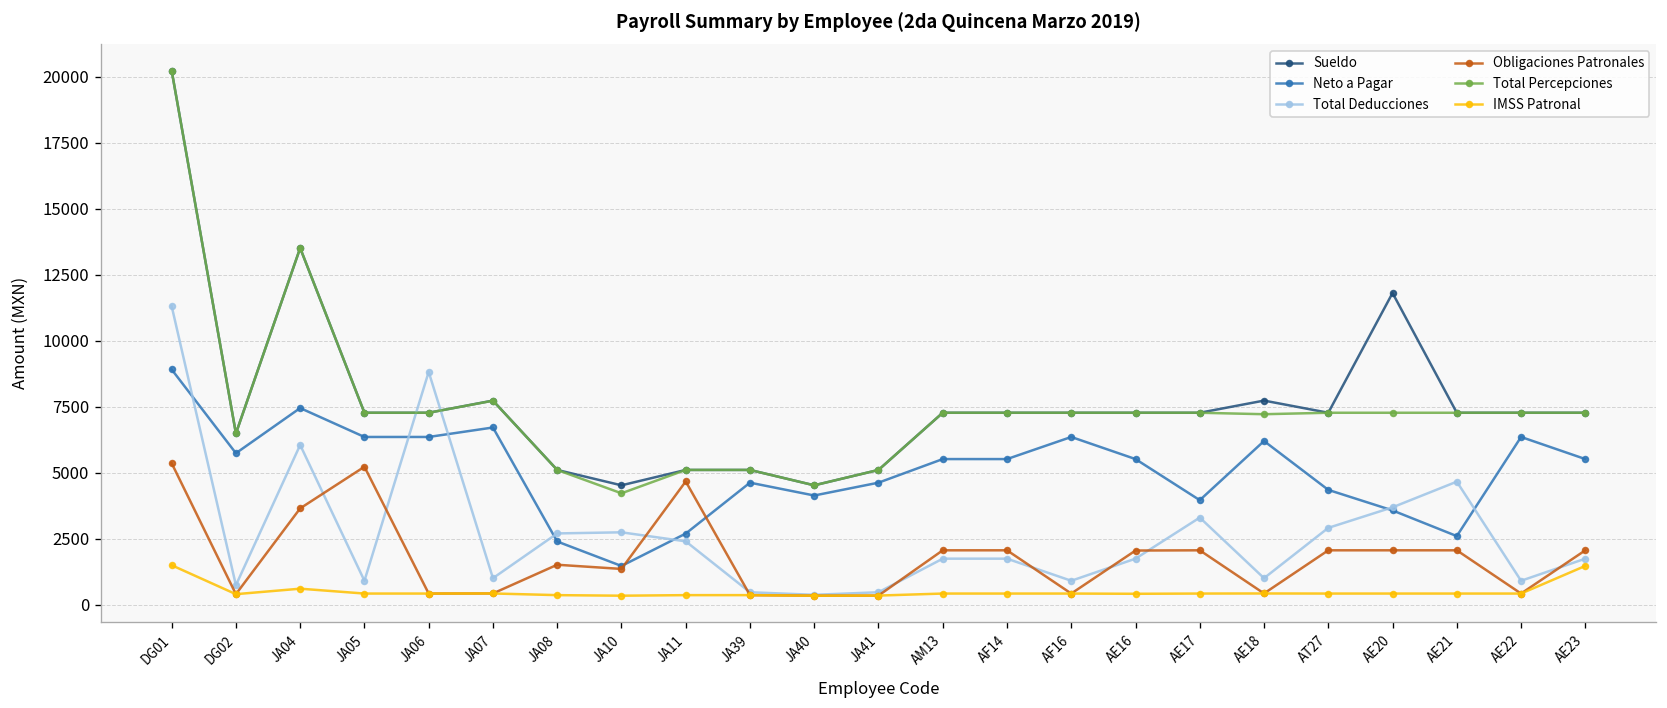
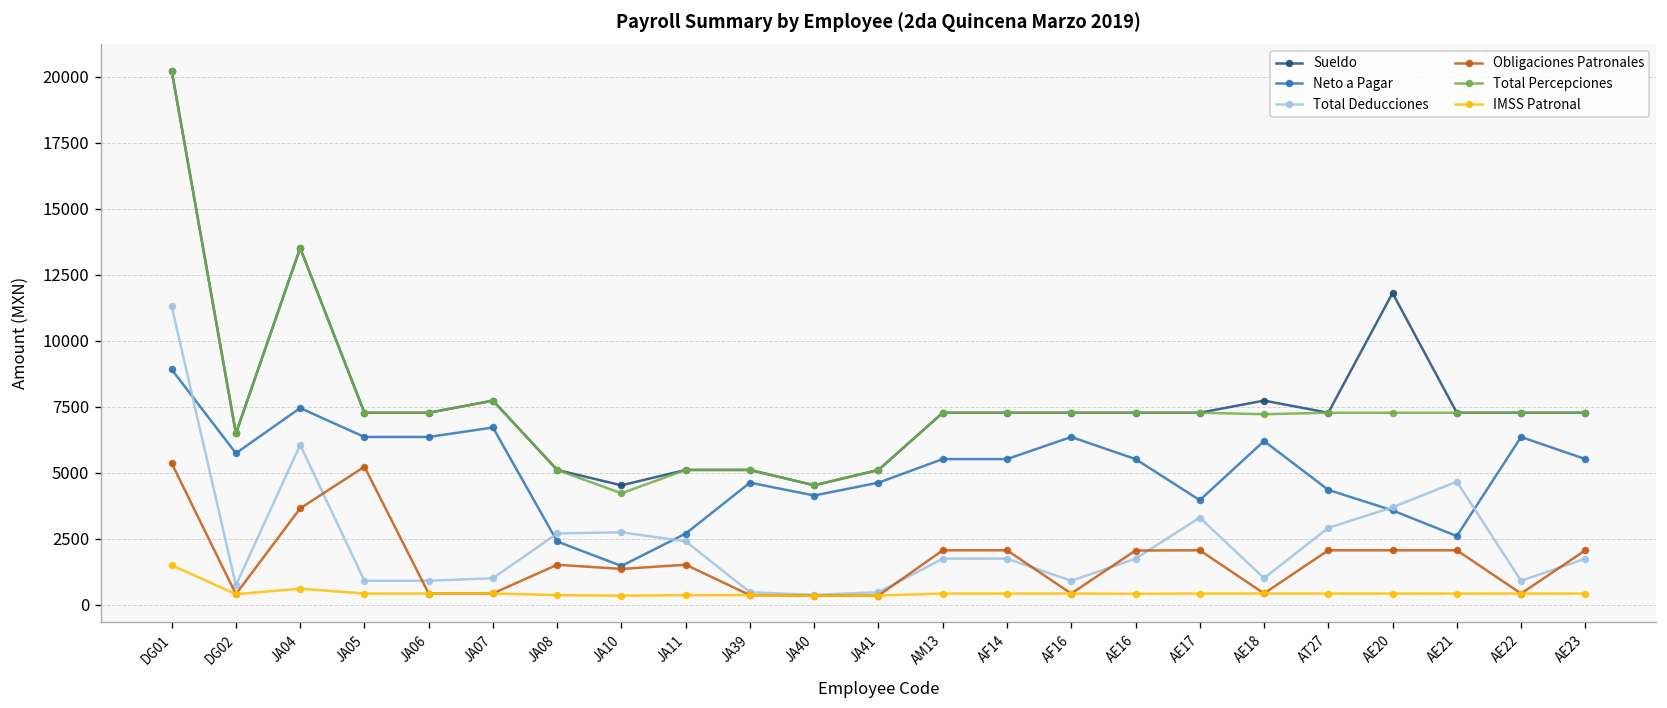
Total Deducciones, JA06: 8800 -> 900
Obligaciones Patronales, JA11: 4700 -> 1500
IMSS Patronal, AE23: 1500 -> 400
